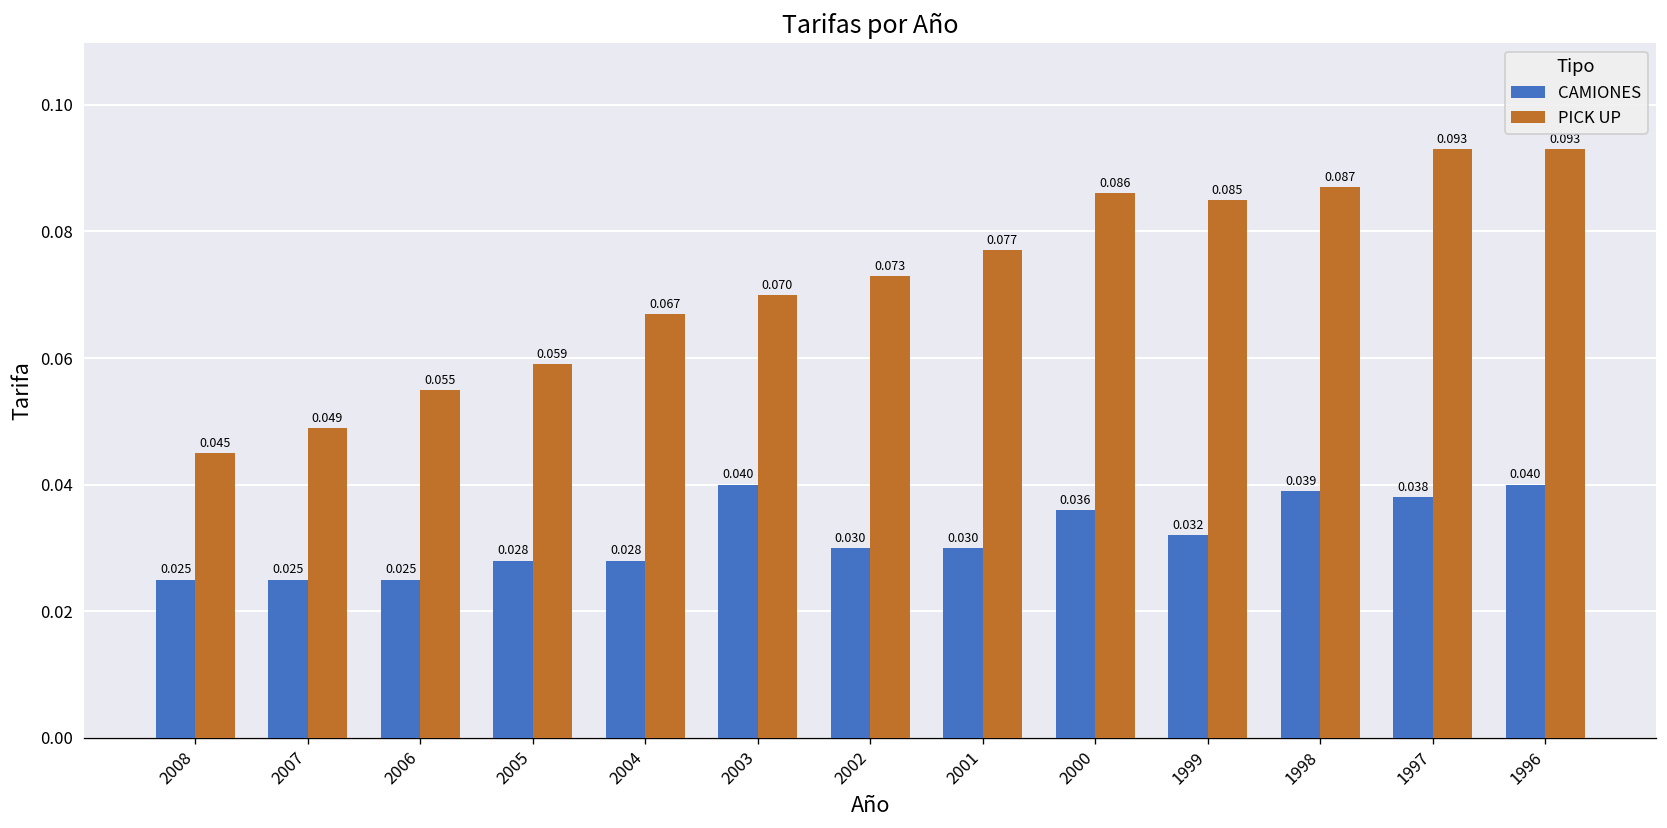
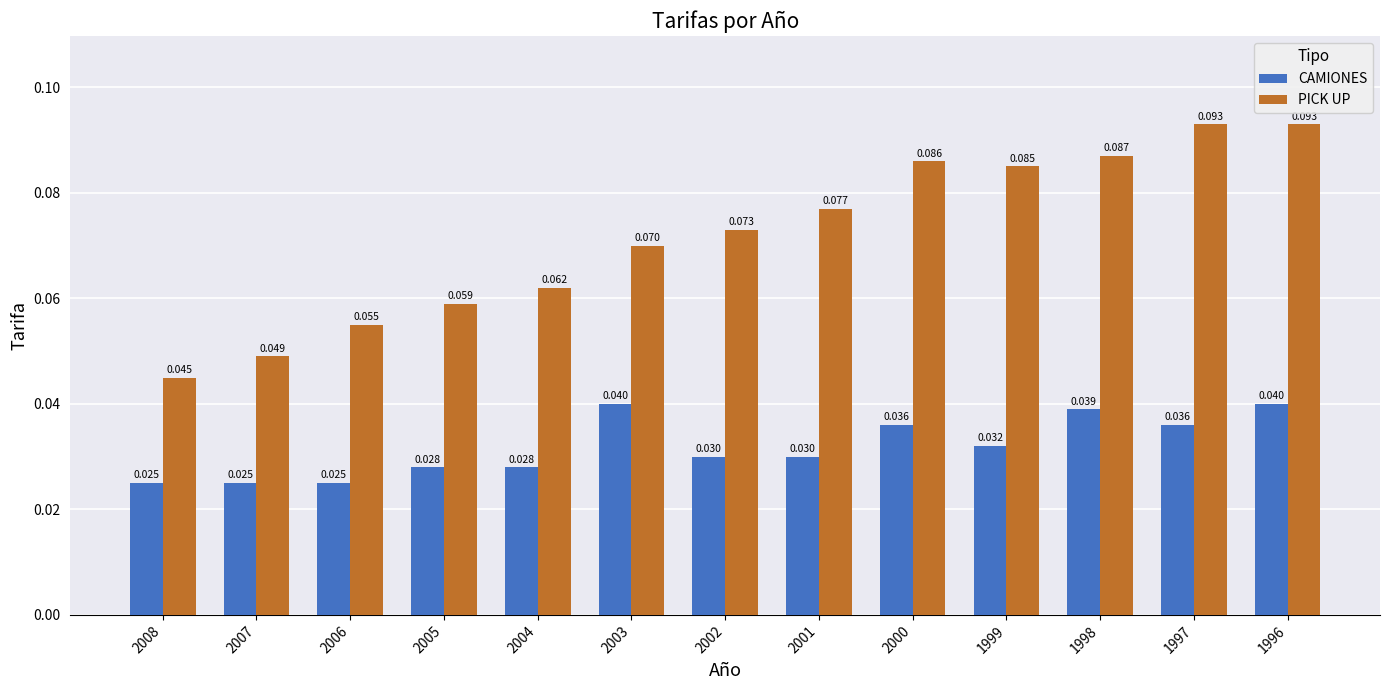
PICK UP, 2004: 0.067 -> 0.062
CAMIONES, 1997: 0.038 -> 0.036
